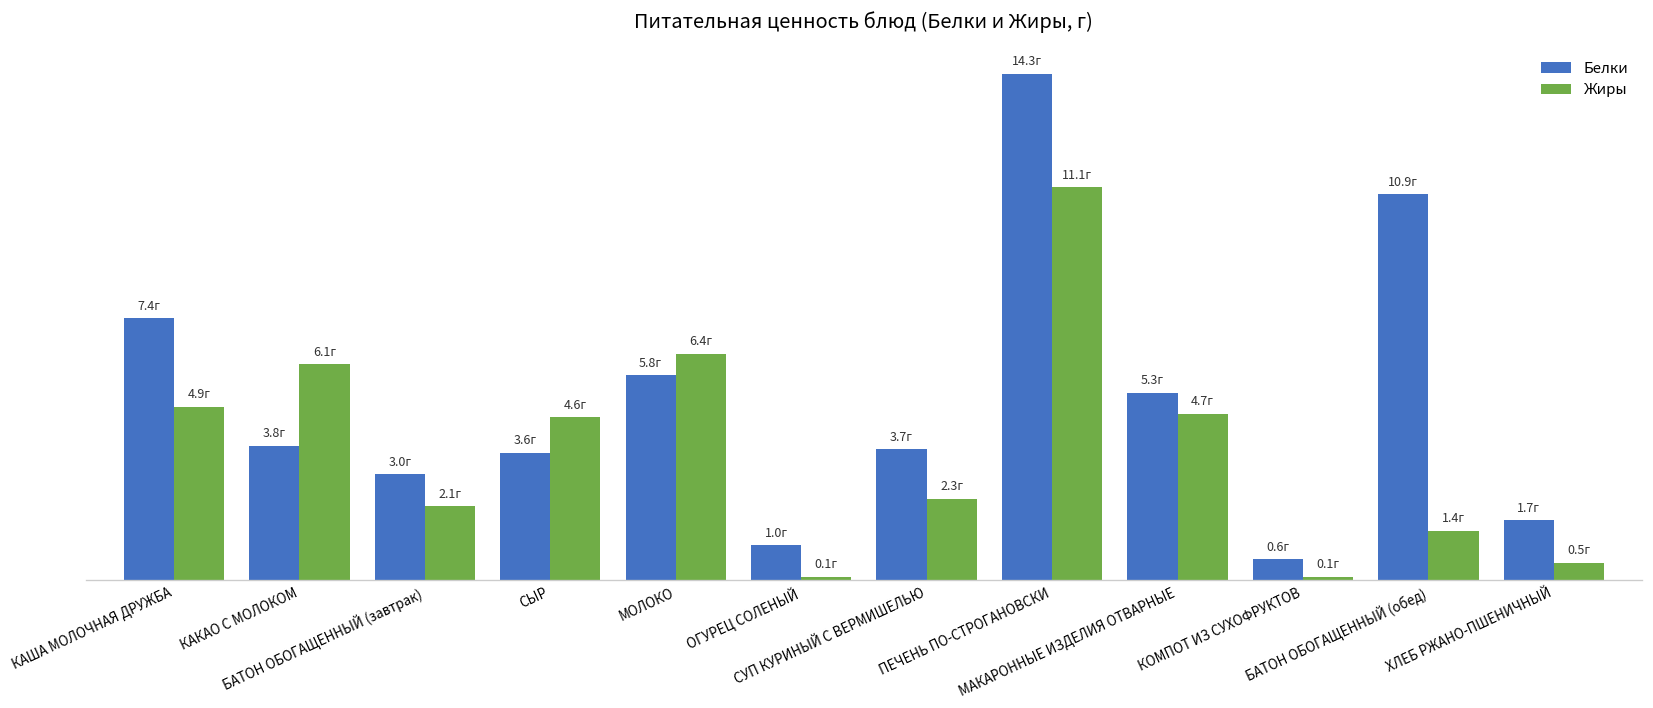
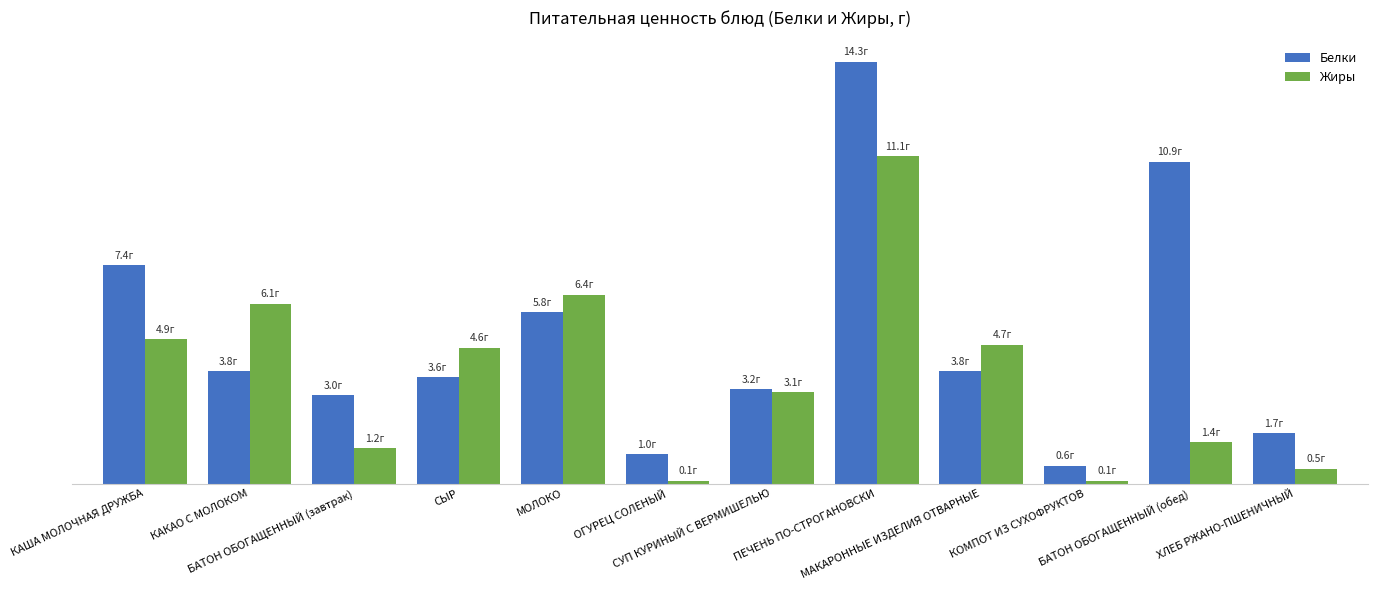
Жиры, БАТОН ОБОГАЩЕННЫЙ (завтрак): 2.1г -> 1.2г
Белки, СУП КУРИНЫЙ С ВЕРМИШЕЛЬЮ: 3.7г -> 3.2г
Жиры, СУП КУРИНЫЙ С ВЕРМИШЕЛЬЮ: 2.3г -> 3.1г
Белки, МАКАРОННЫЕ ИЗДЕЛИЯ ОТВАРНЫЕ: 5.3г -> 3.8г
